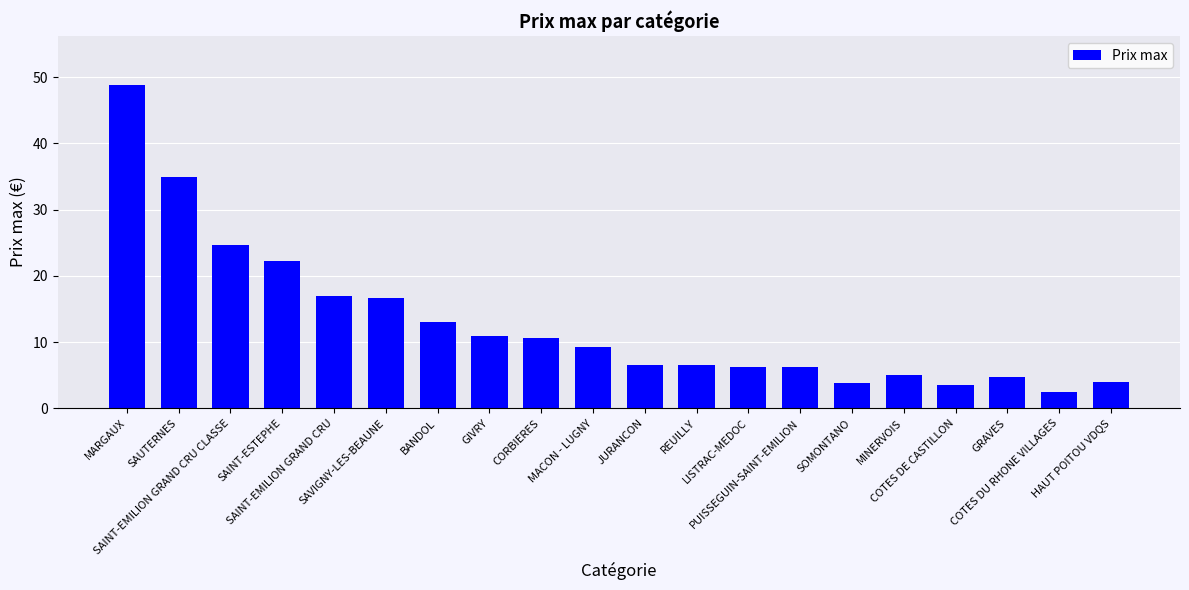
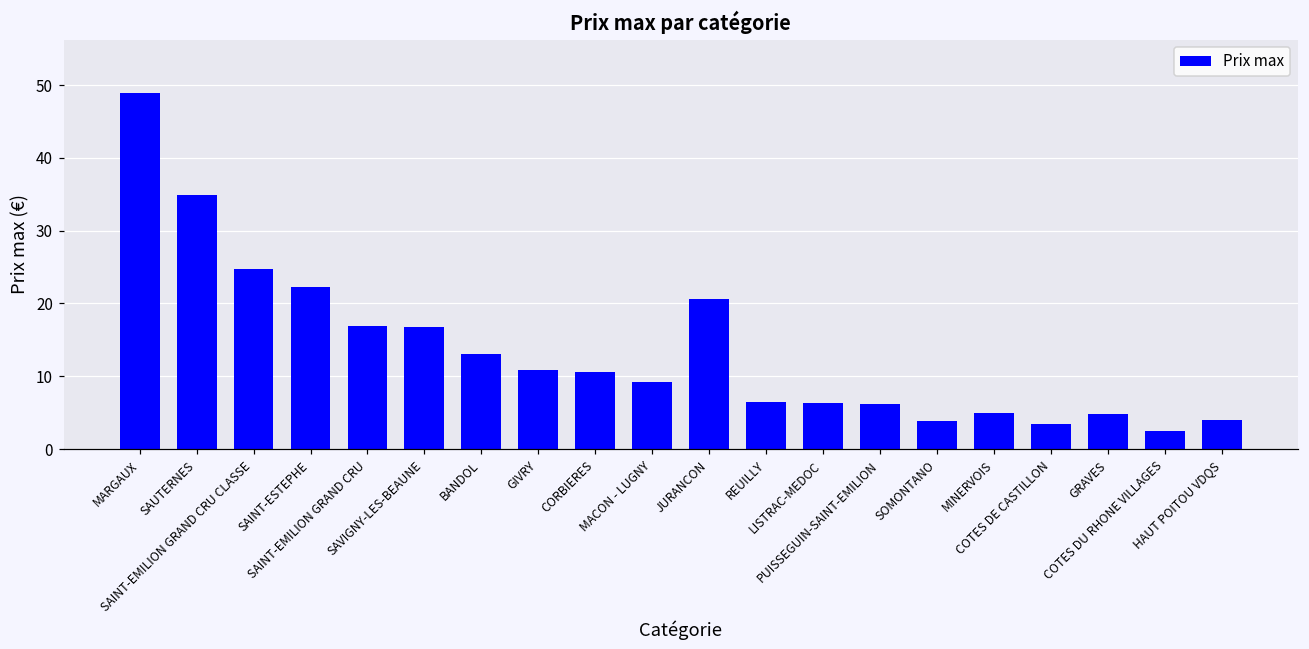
JURANCON: 6 -> 21
